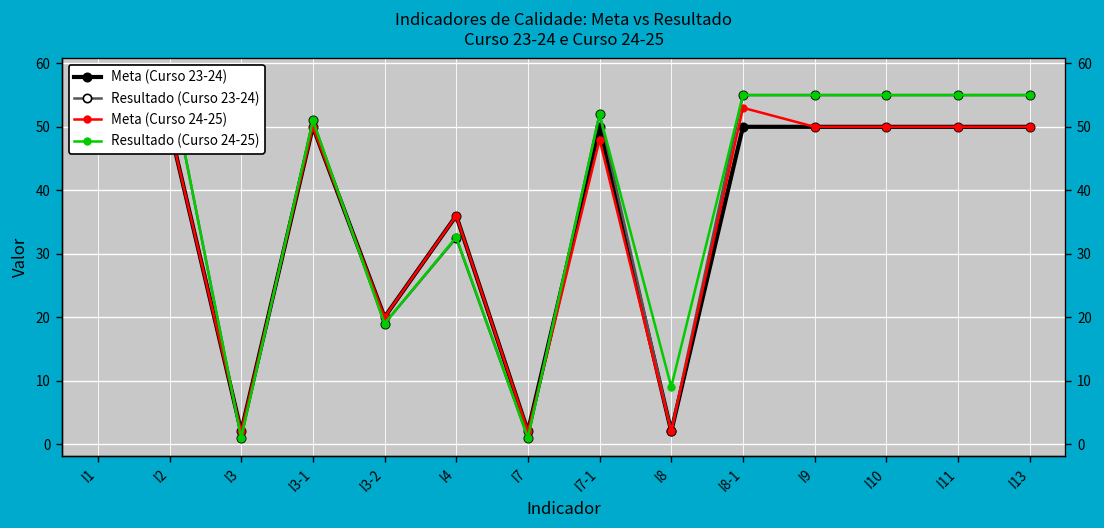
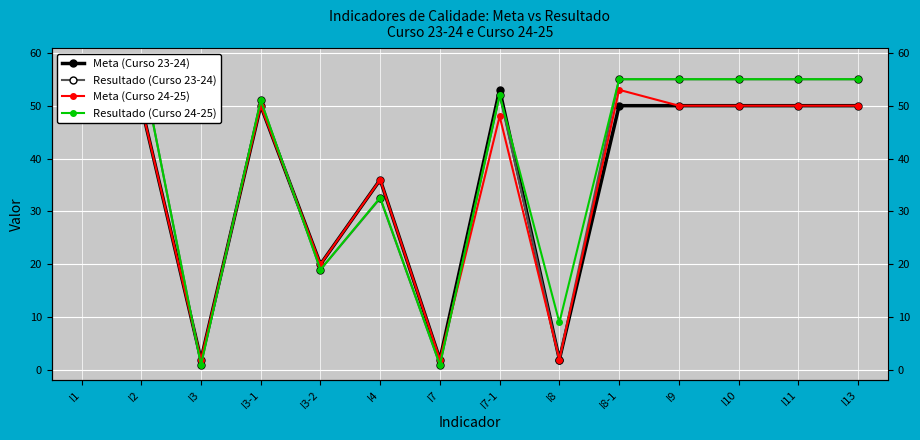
Meta (Curso 23-24), I7-1: 50 -> 53
